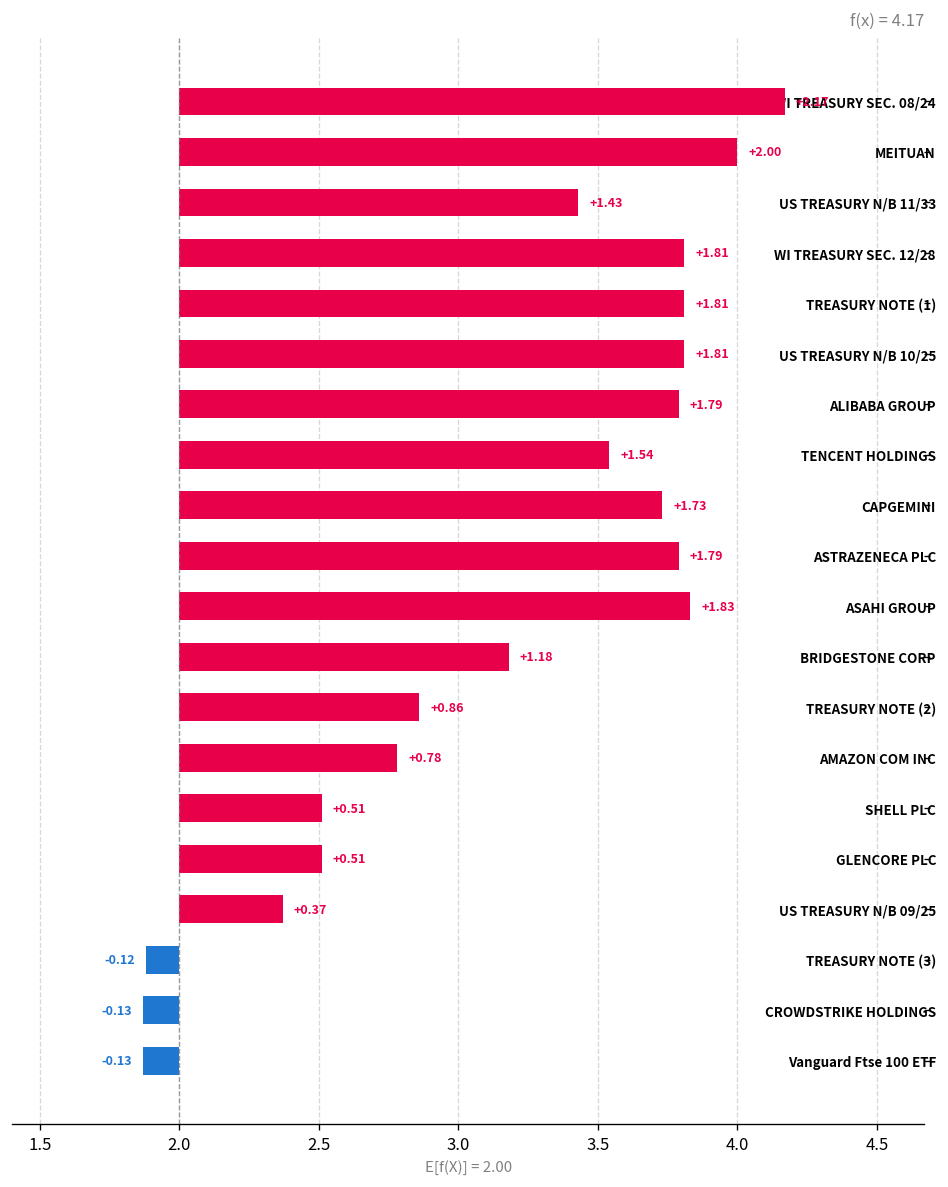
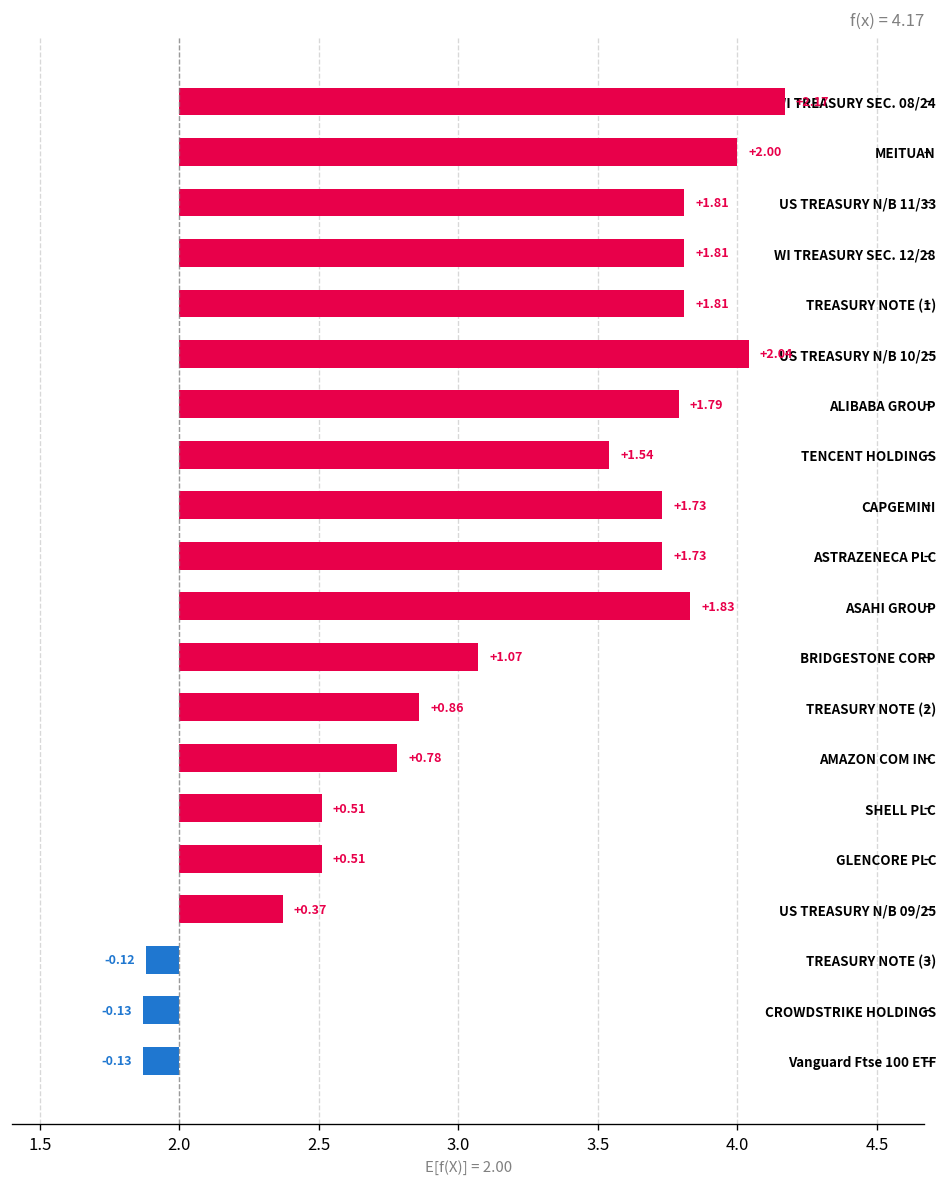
US TREASURY N/B 11/33: +1.43 -> +1.81
US TREASURY N/B 10/25: +1.81 -> +2.04
ASTRAZENECA PLC: +1.79 -> +1.73
BRIDGESTONE CORP: +1.18 -> +1.07
